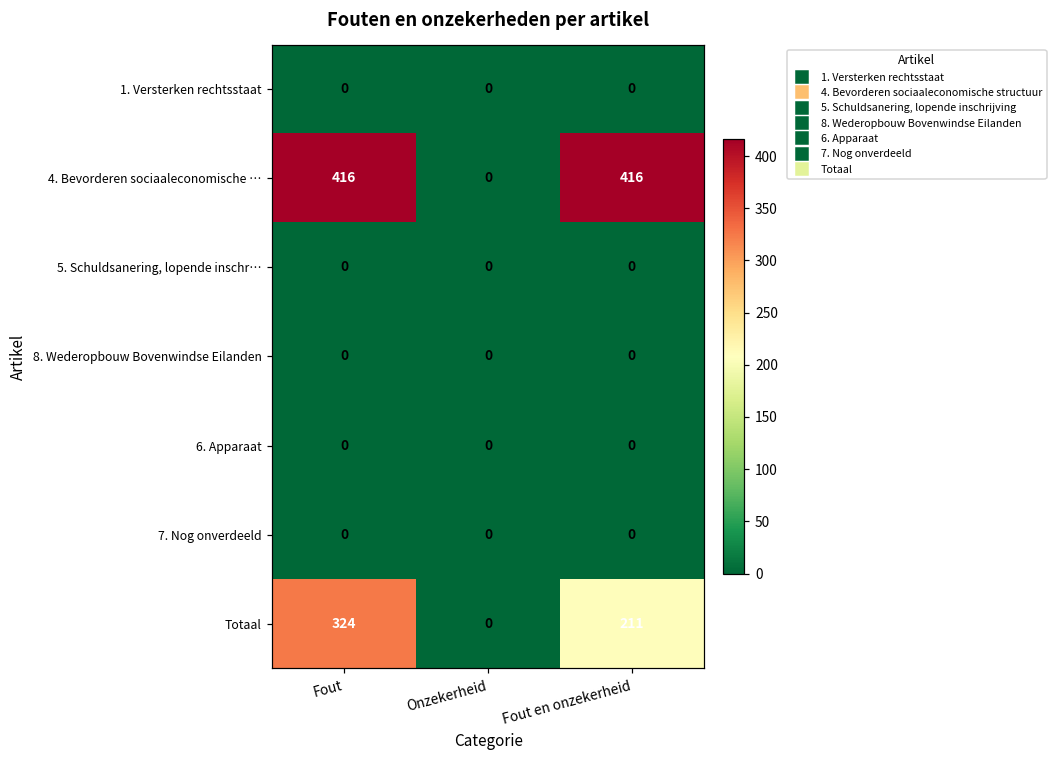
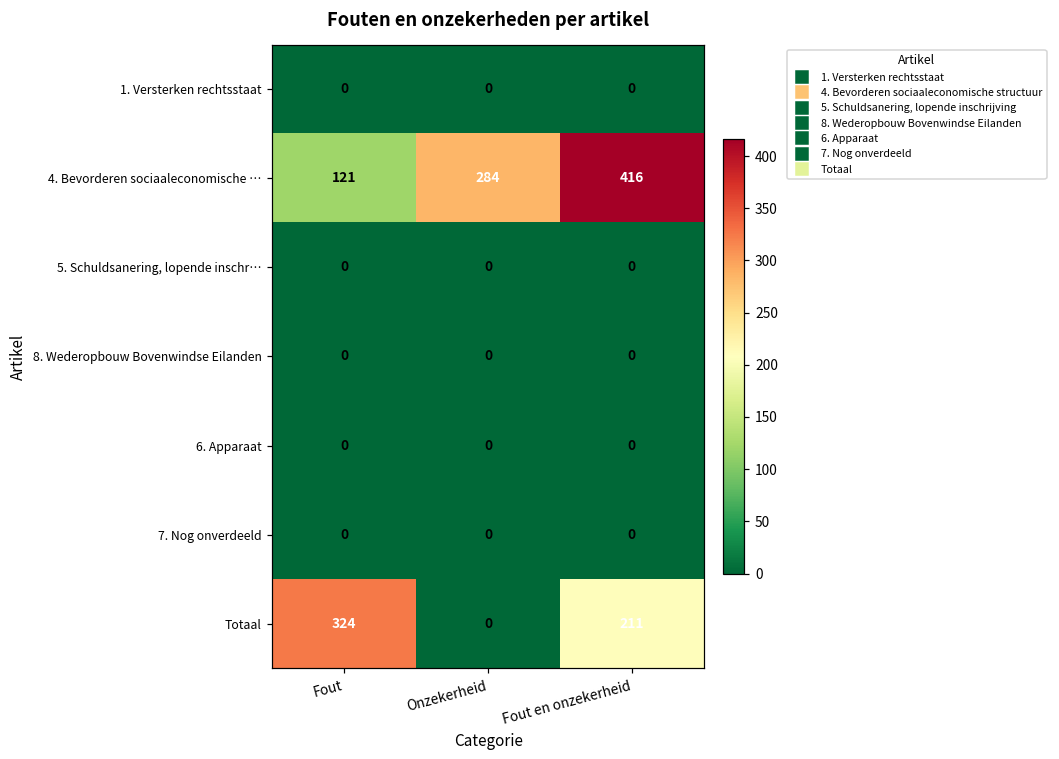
4. Bevorderen sociaaleconomische …, Fout: 416 -> 121
4. Bevorderen sociaaleconomische …, Onzekerheid: 0 -> 284
